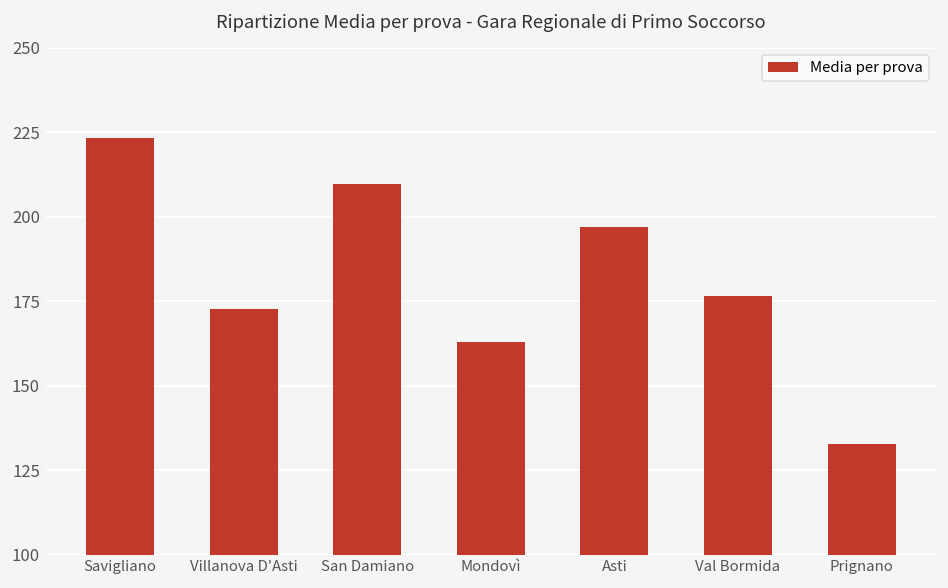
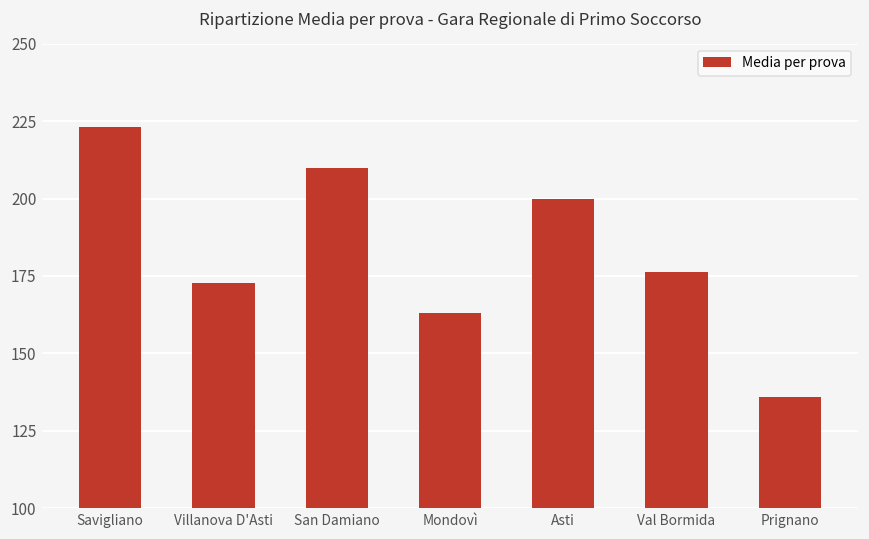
Asti: 197 -> 200
Prignano: 133 -> 136
